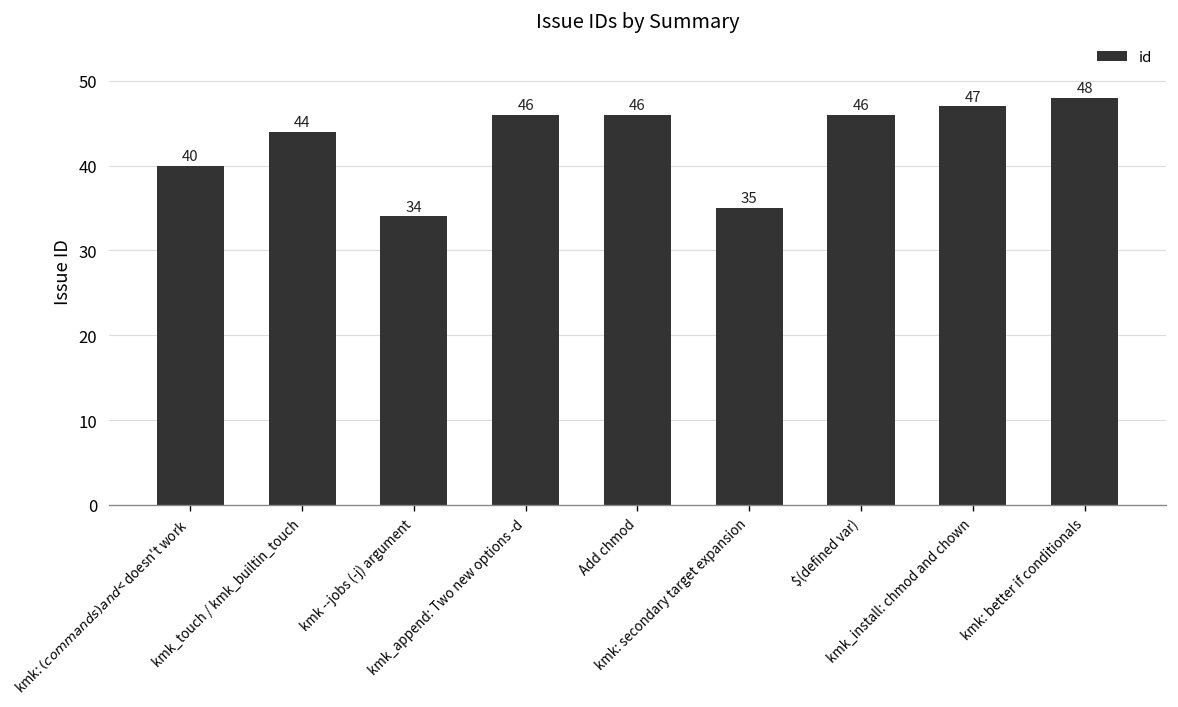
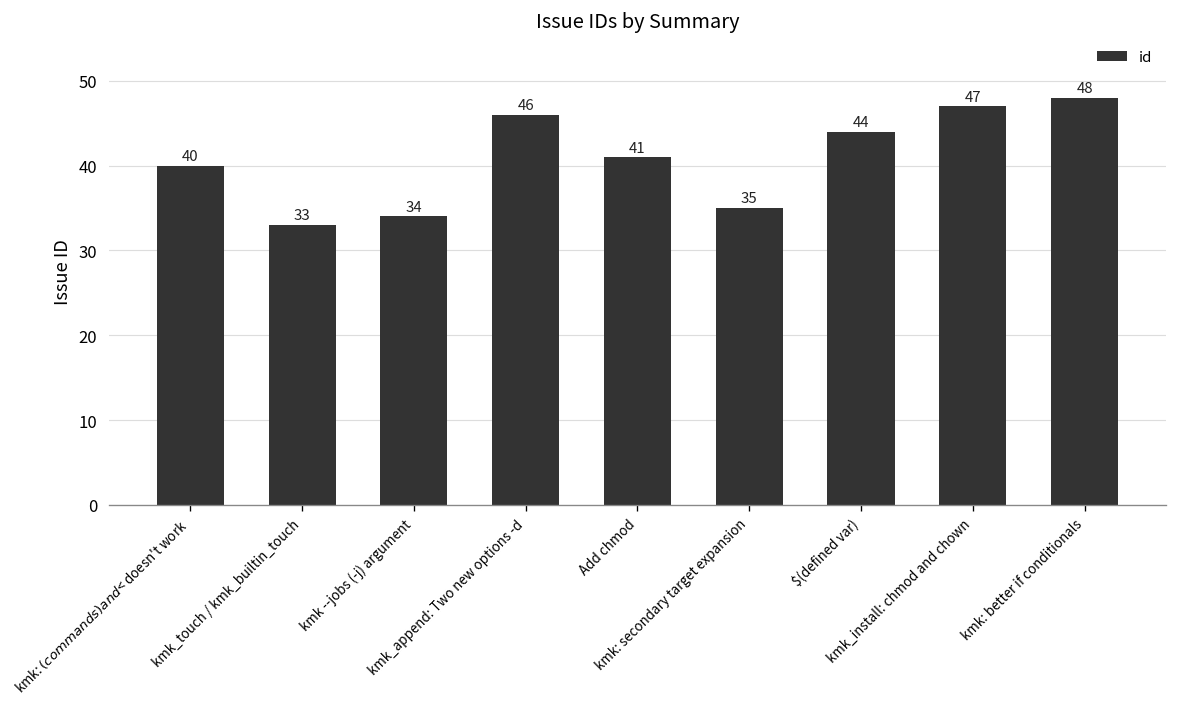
kmk_touch / kmk_builtin_touch: 44 -> 33
Add chmod: 46 -> 41
$(defined var): 46 -> 44
